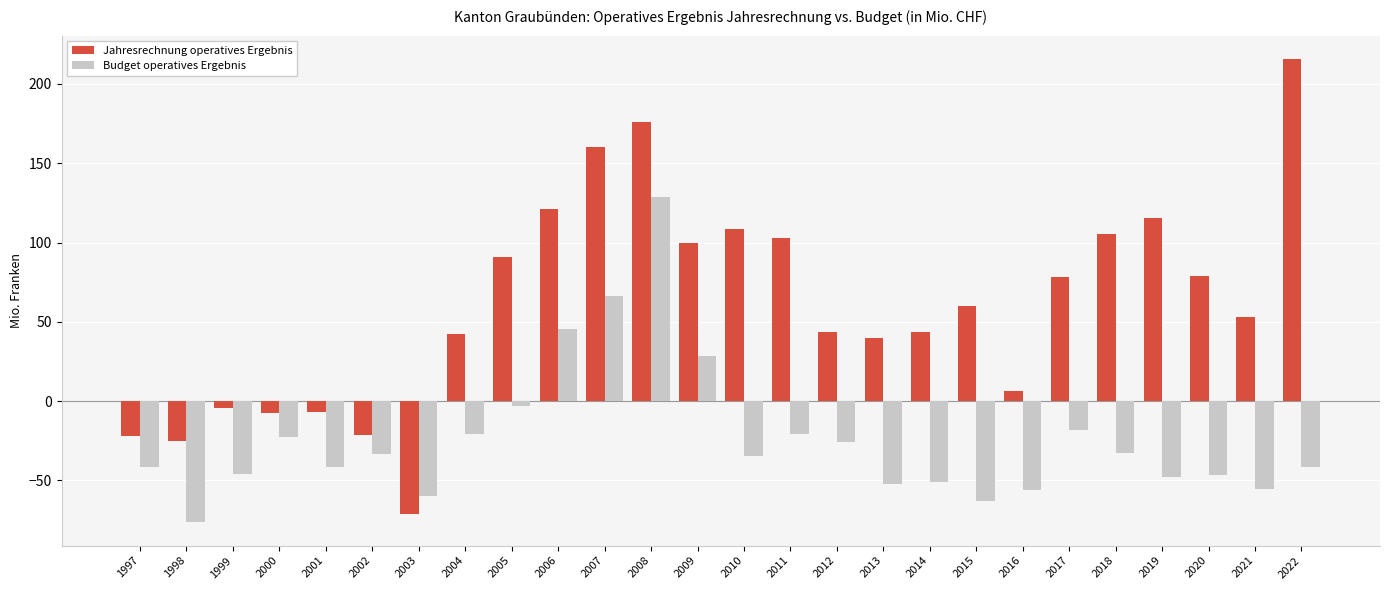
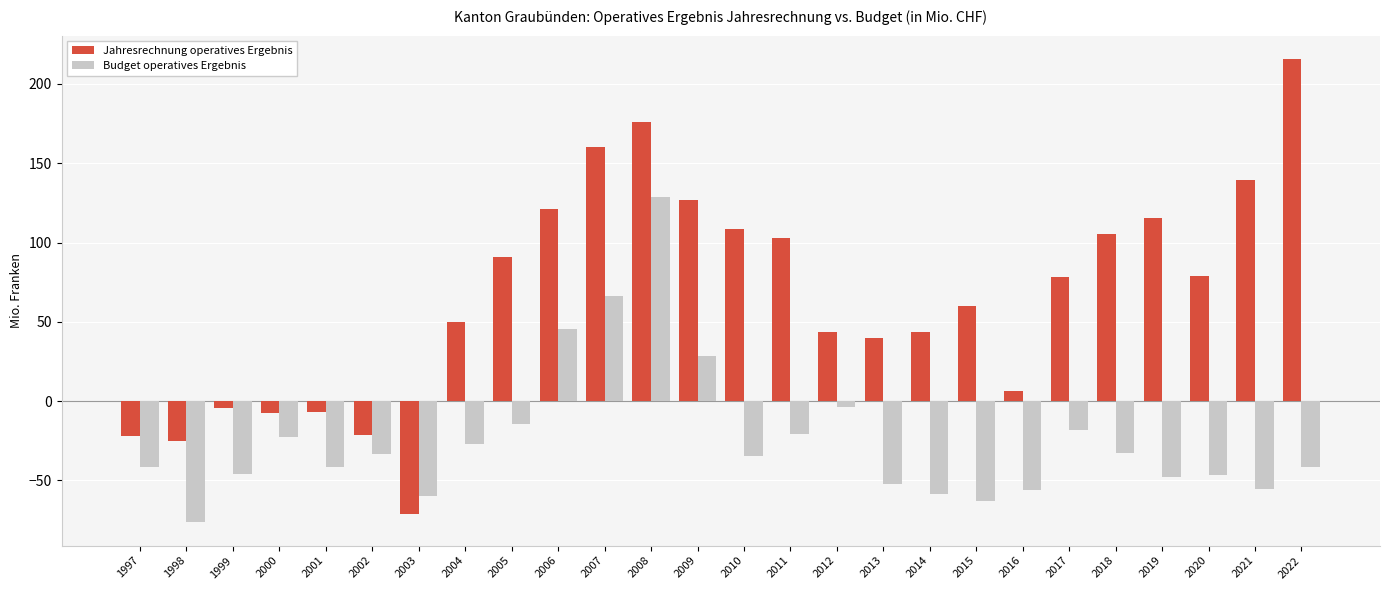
Jahresrechnung operatives Ergebnis, 2004: 42 -> 50
Budget operatives Ergebnis, 2004: -21 -> -27
Budget operatives Ergebnis, 2005: -3 -> -14
Jahresrechnung operatives Ergebnis, 2009: 100 -> 127
Budget operatives Ergebnis, 2012: -26 -> -4
Budget operatives Ergebnis, 2014: -51 -> -58
Jahresrechnung operatives Ergebnis, 2021: 53 -> 139
